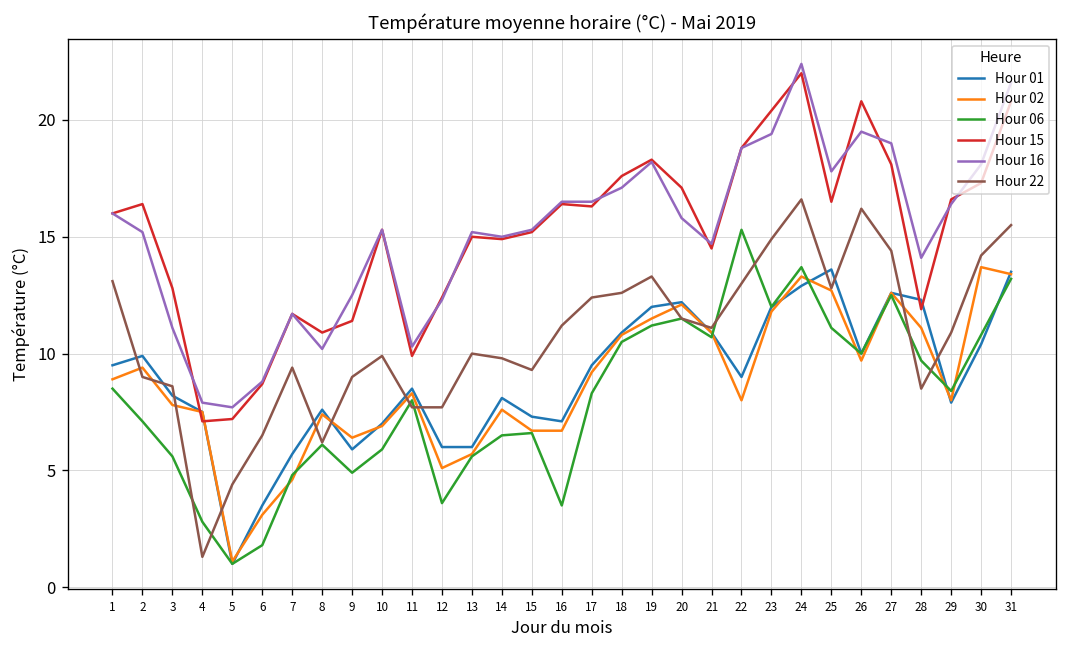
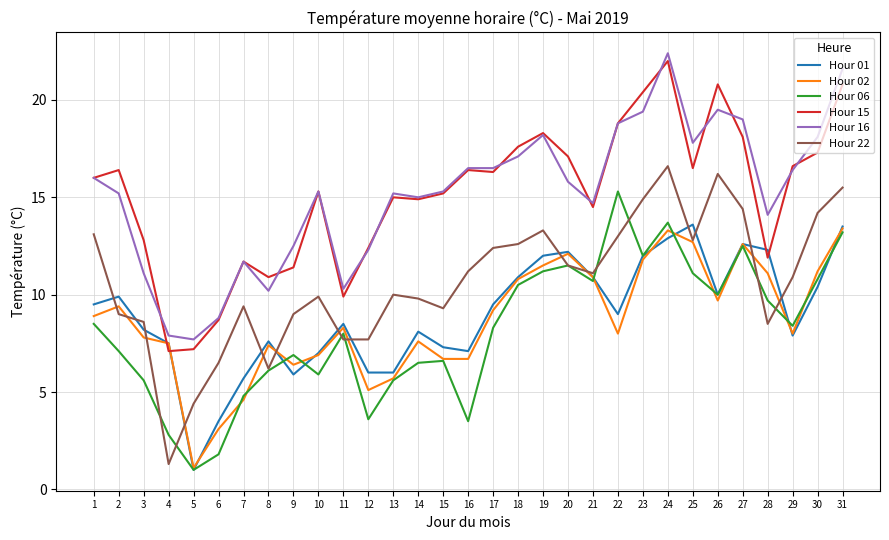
Hour 06, 9: 4.9 -> 6.9
Hour 02, 30: 13.7 -> 11.2
